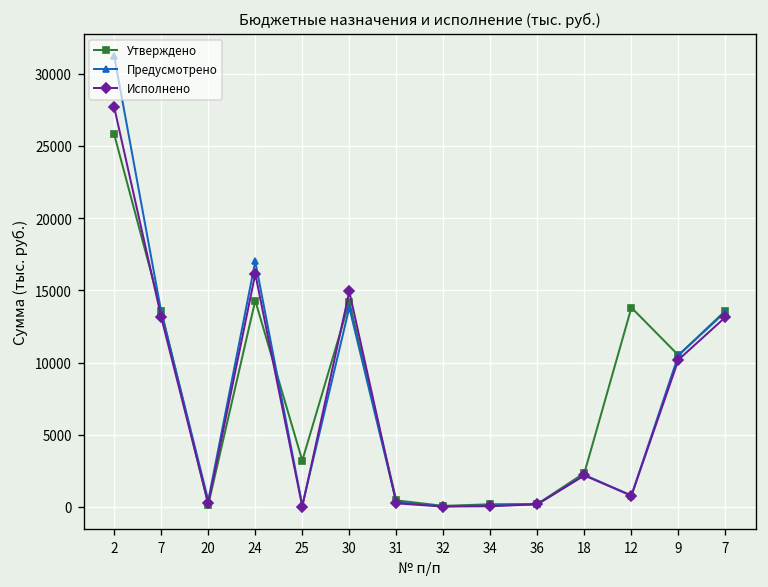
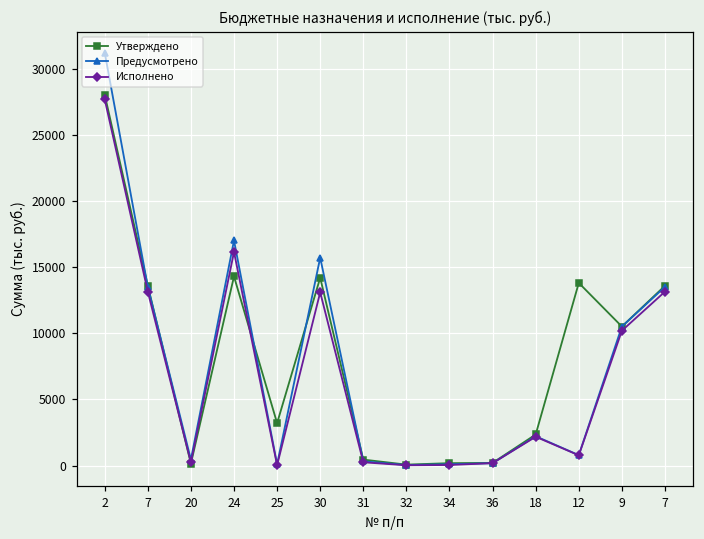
Утверждено, 2: 25800 -> 28000
Предусмотрено, 30: 13800 -> 15700
Исполнено, 30: 14900 -> 13100
